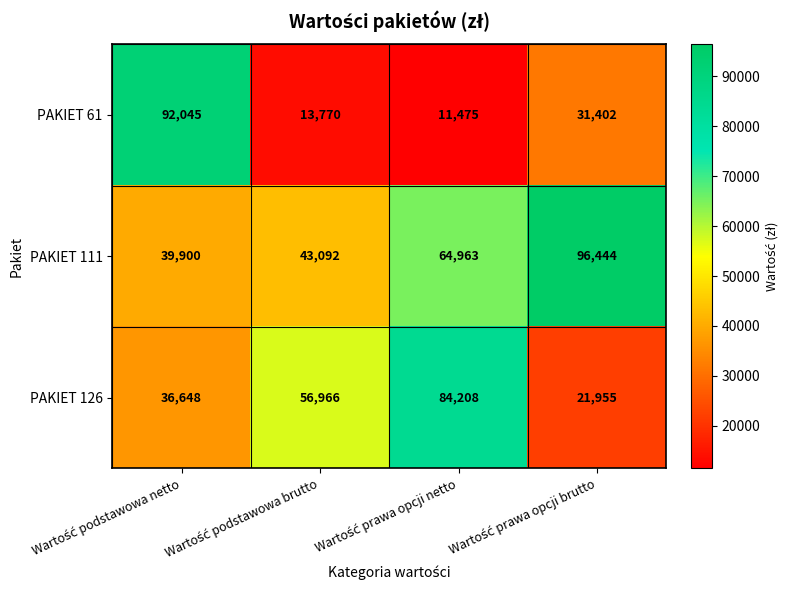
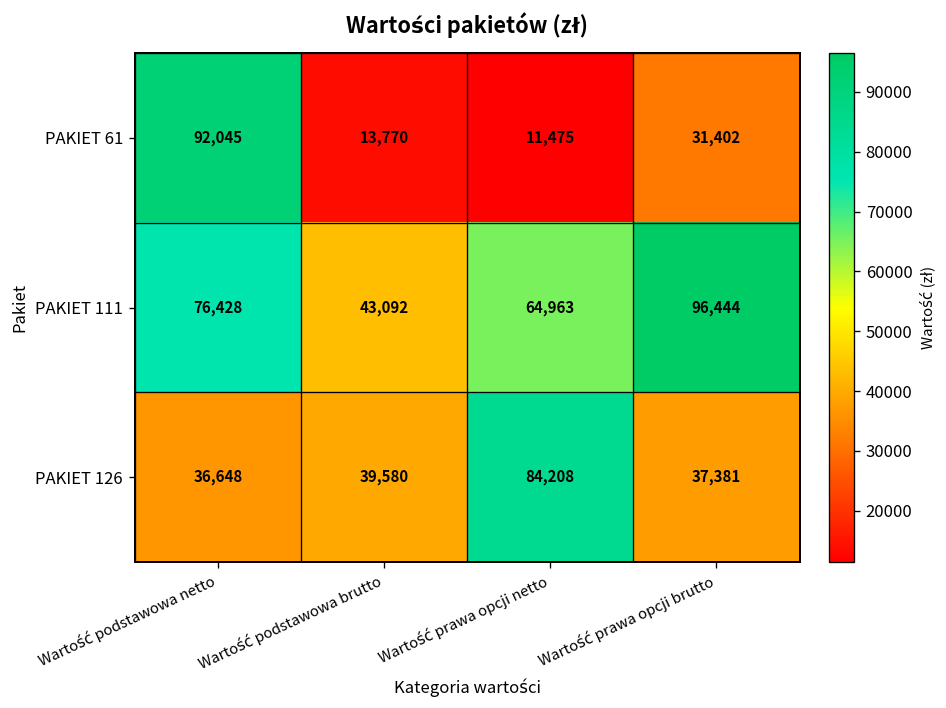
PAKIET 111, Wartość podstawowa netto: 39,900 -> 76,428
PAKIET 126, Wartość podstawowa brutto: 56,966 -> 39,580
PAKIET 126, Wartość prawa opcji brutto: 21,955 -> 37,381
